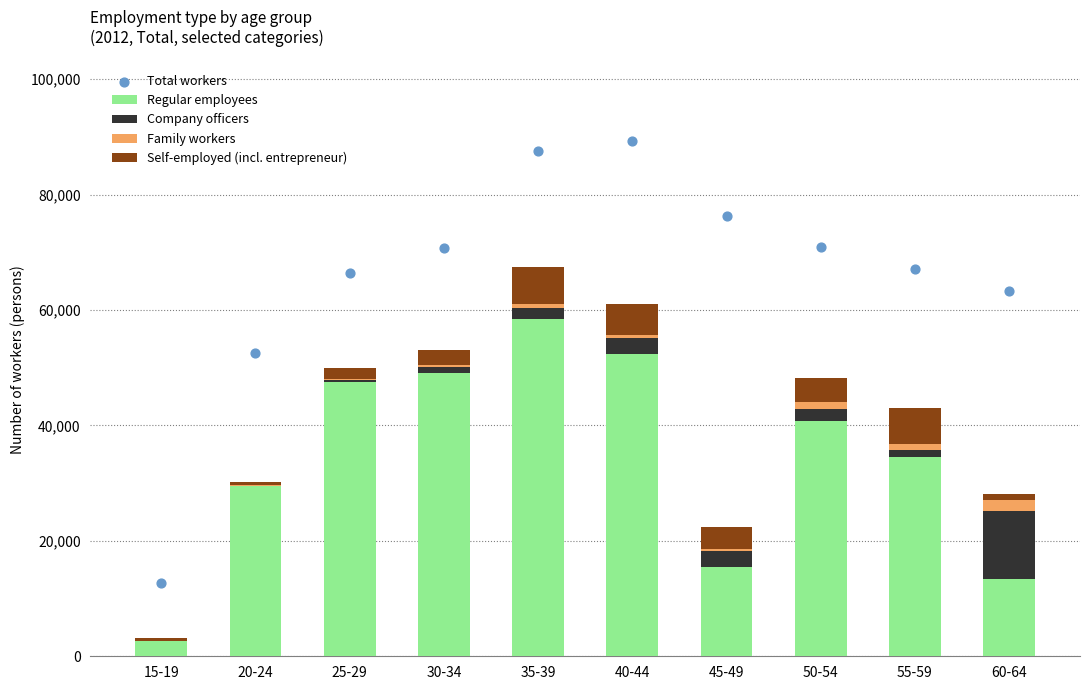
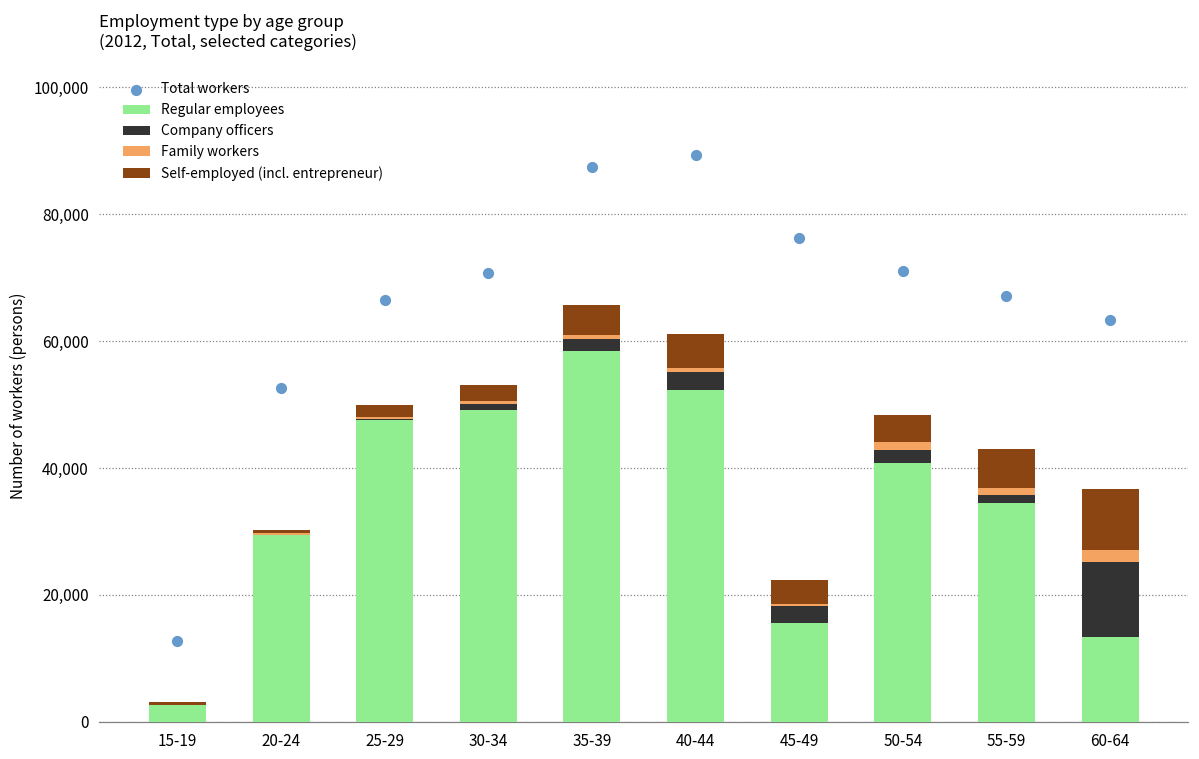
Self-employed (incl. entrepreneur), 35-39: 6,000 -> 5,000
Self-employed (incl. entrepreneur), 60-64: 1,000 -> 10,000
